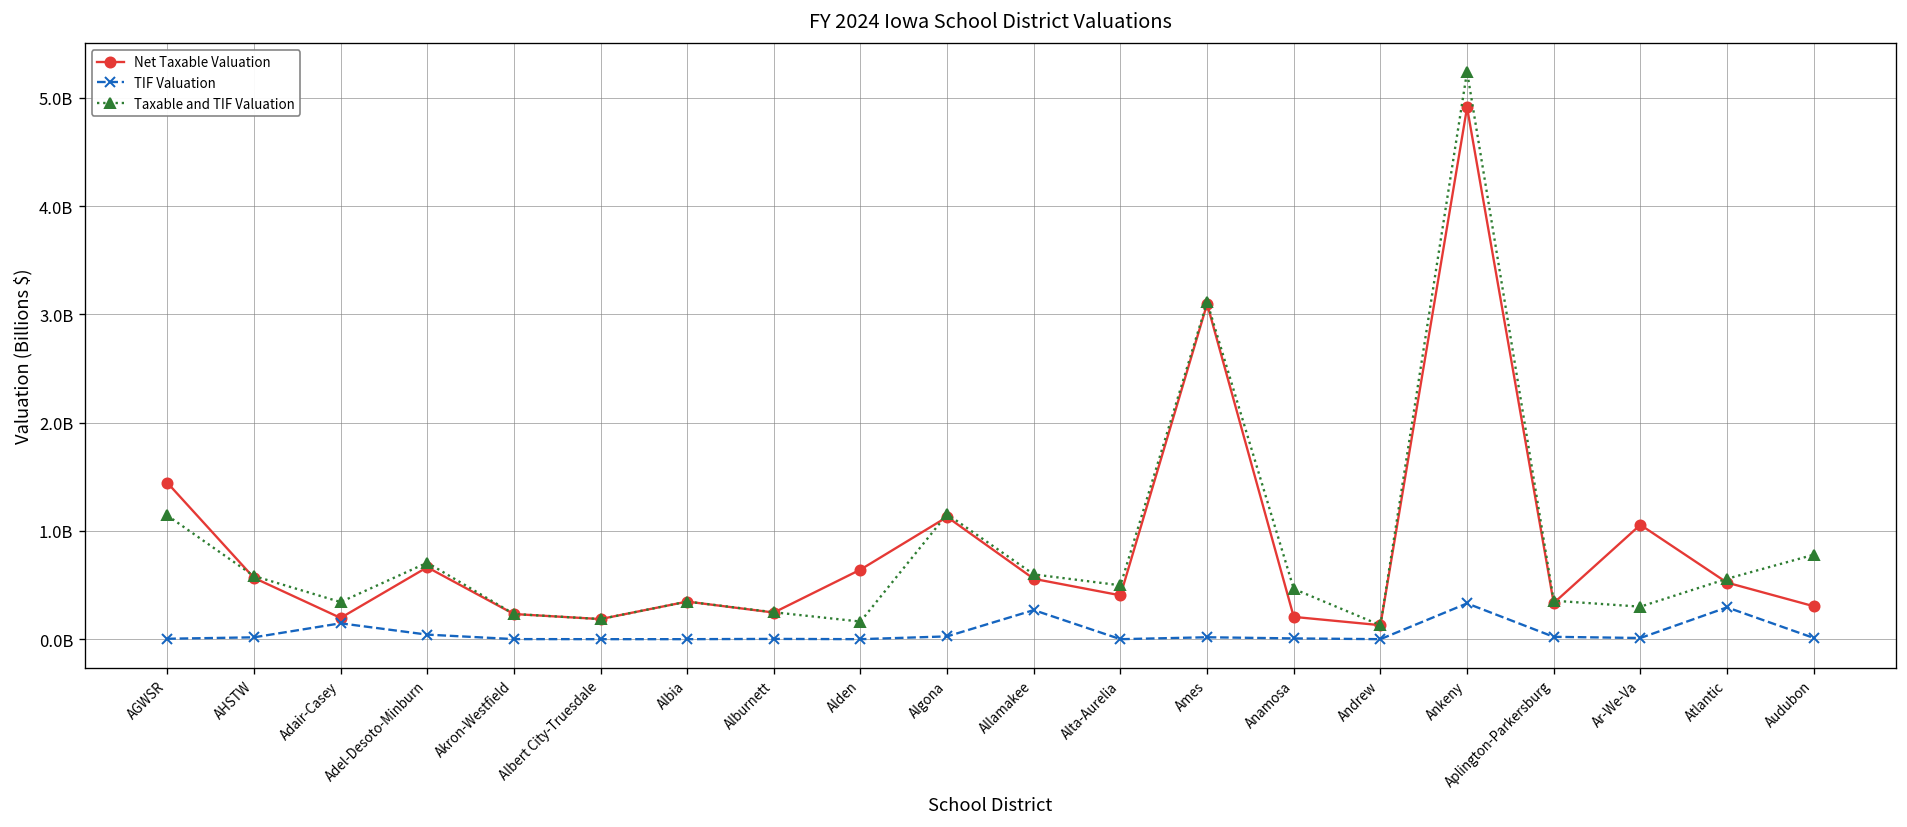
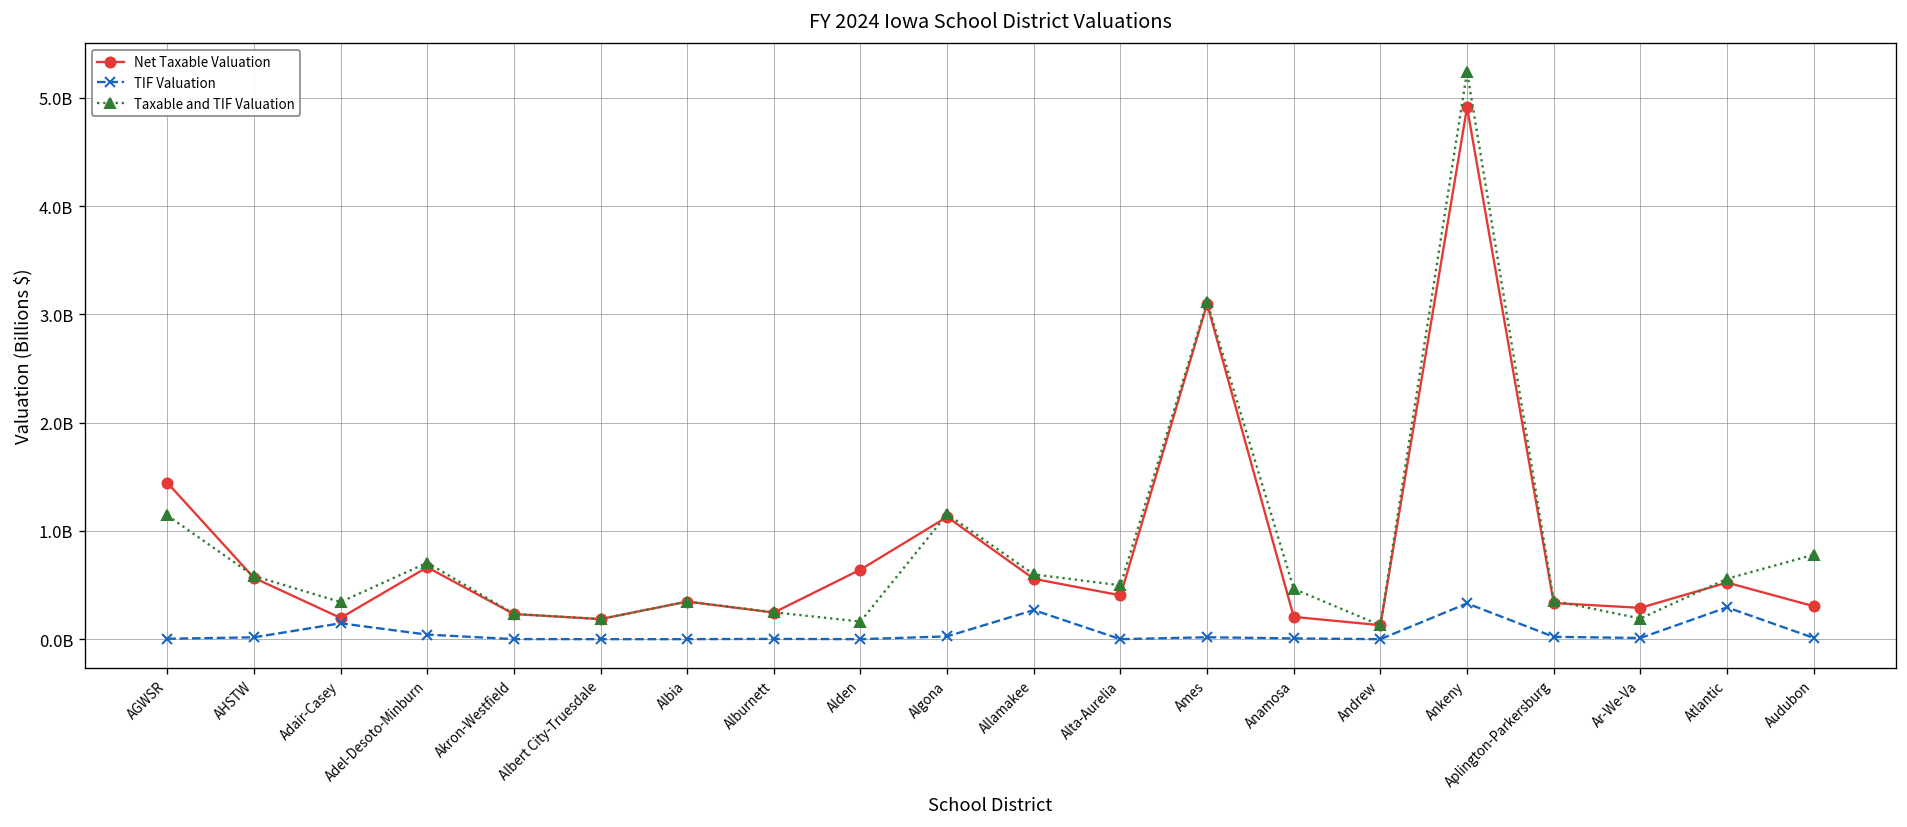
Net Taxable Valuation, Ar-We-Va: 1100000000 -> 300000000
Taxable and TIF Valuation, Ar-We-Va: 300000000 -> 200000000
